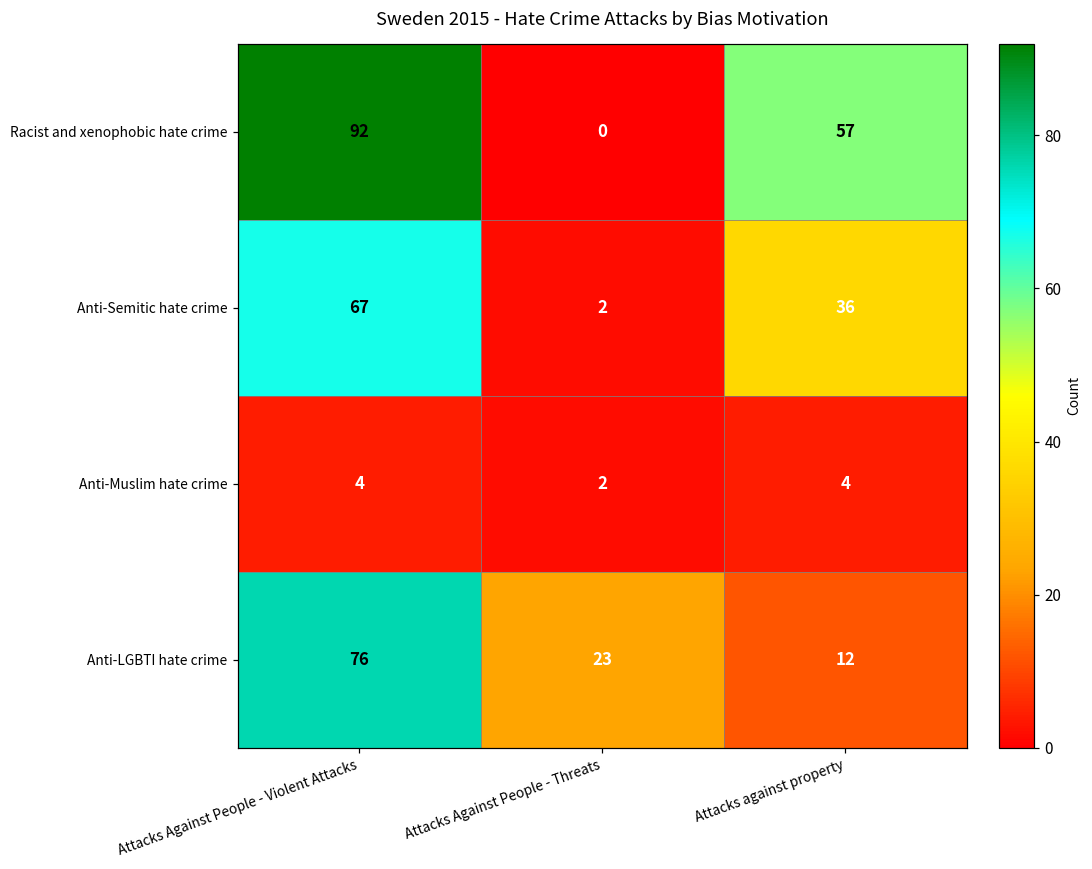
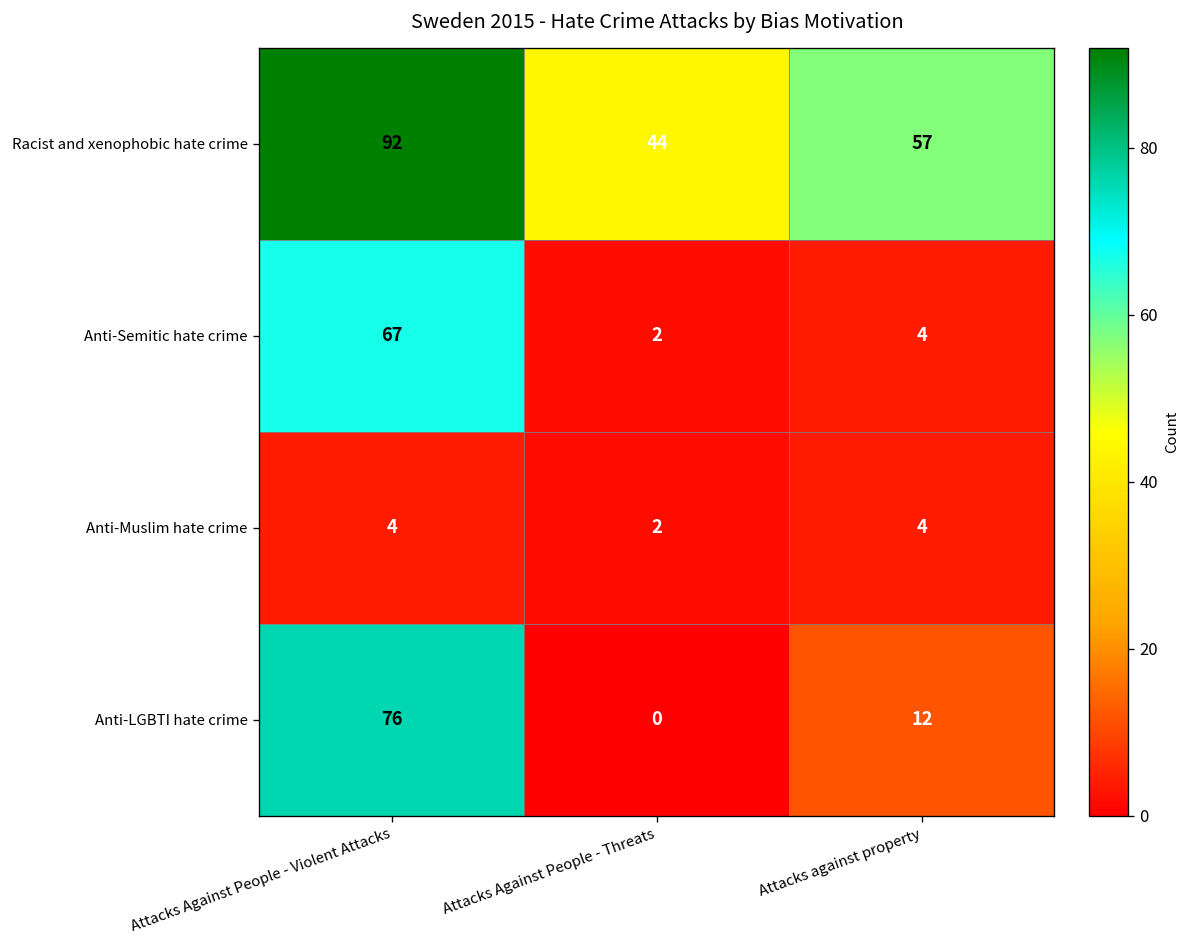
Racist and xenophobic hate crime, Attacks Against People - Threats: 0 -> 44
Anti-Semitic hate crime, Attacks against property: 36 -> 4
Anti-LGBTI hate crime, Attacks Against People - Threats: 23 -> 0
